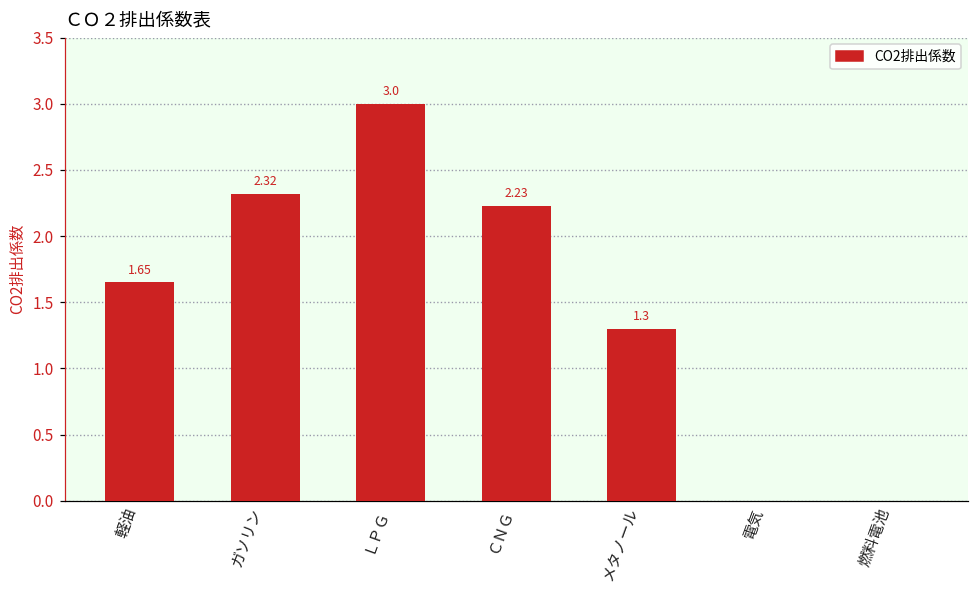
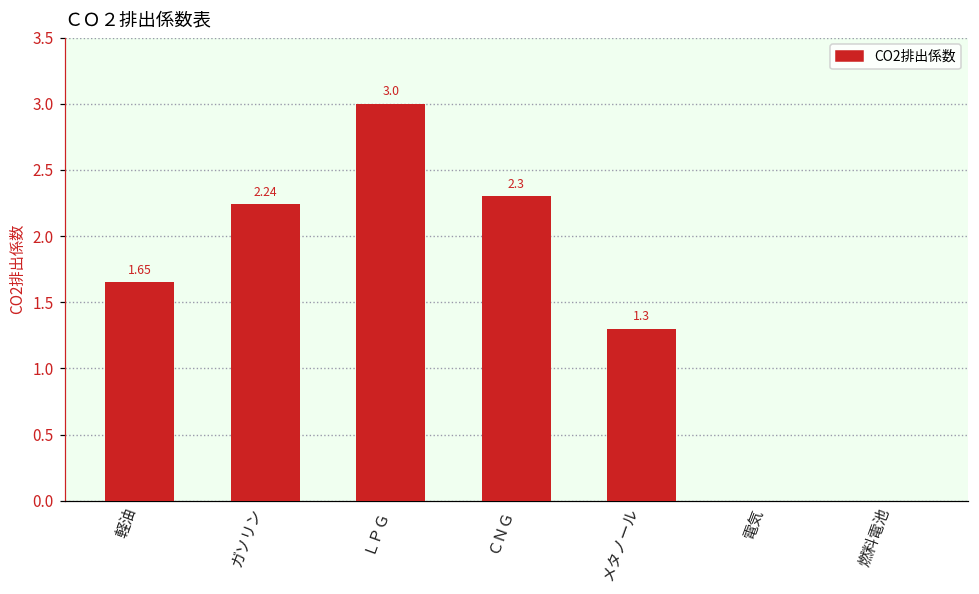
ガソリン: 2.32 -> 2.24
ＣＮＧ: 2.23 -> 2.3
